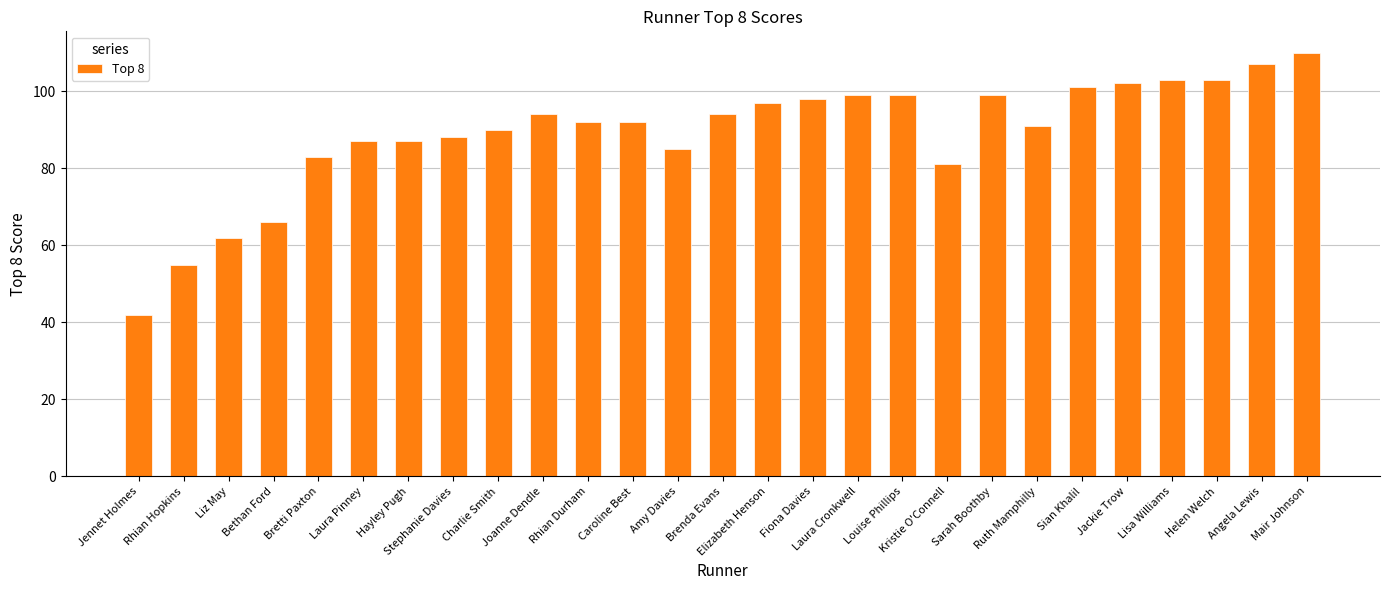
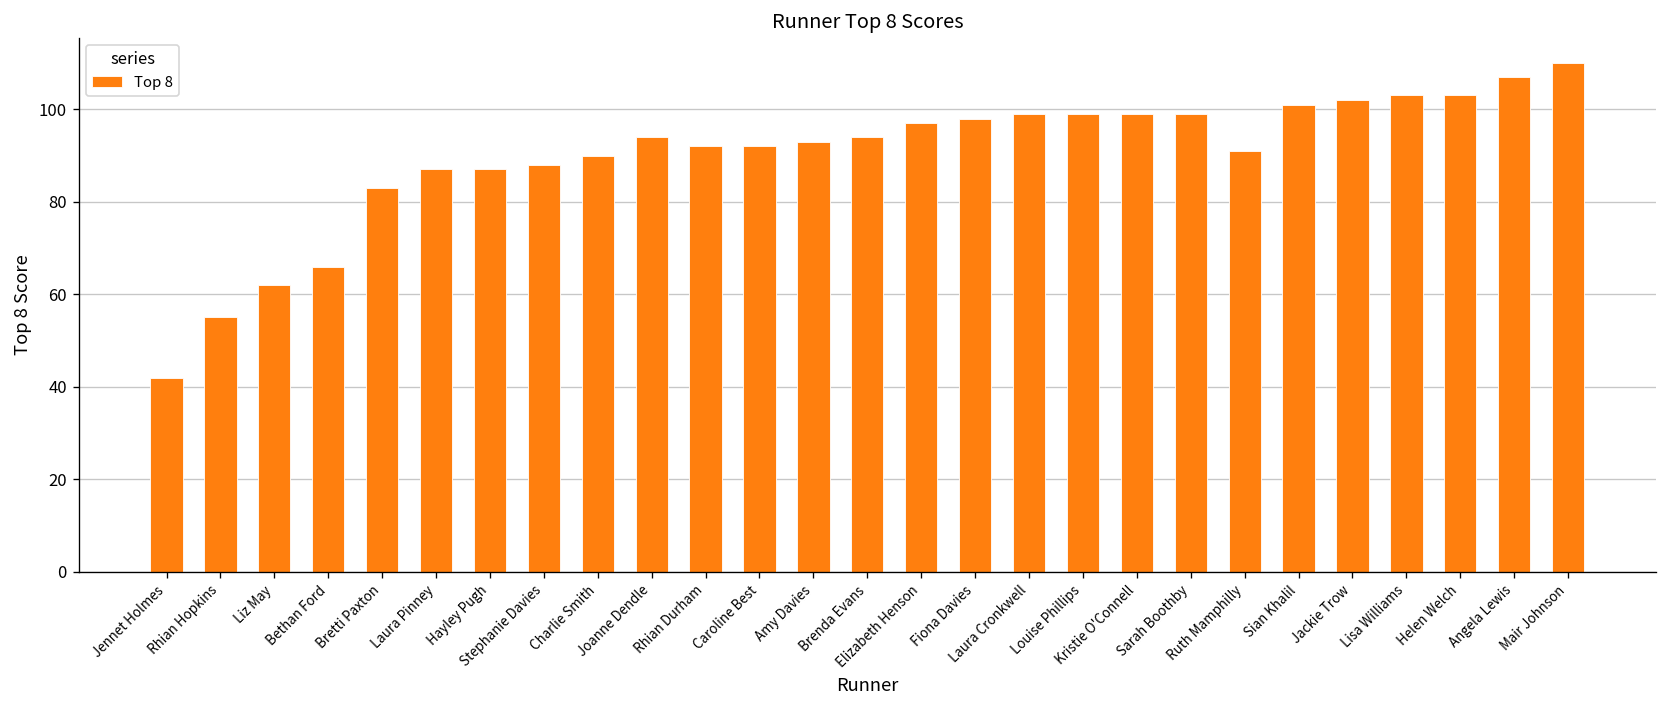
Amy Davies: 85 -> 93
Kristie O'Connell: 81 -> 99
